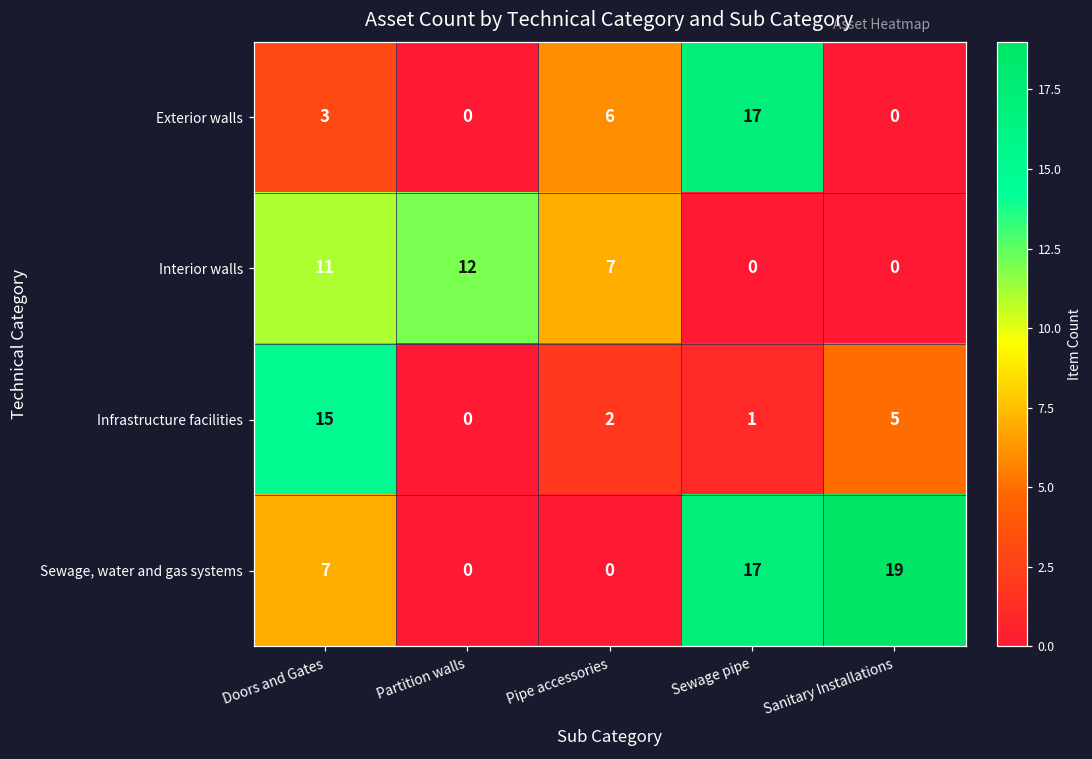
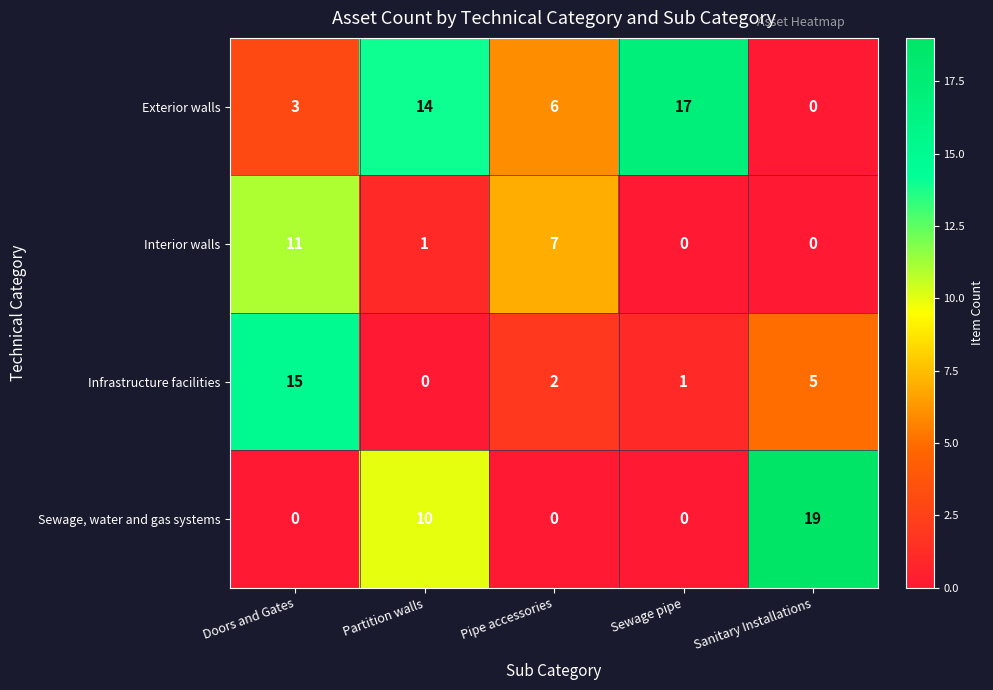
Exterior walls, Partition walls: 0 -> 14
Interior walls, Partition walls: 12 -> 1
Sewage, water and gas systems, Doors and Gates: 7 -> 0
Sewage, water and gas systems, Partition walls: 0 -> 10
Sewage, water and gas systems, Sewage pipe: 17 -> 0
